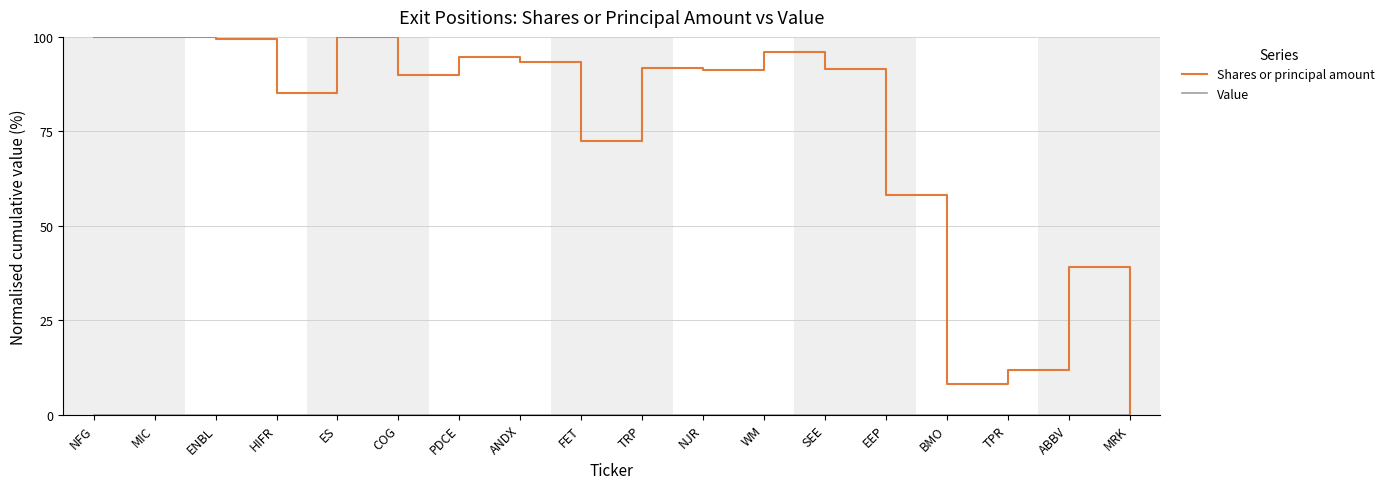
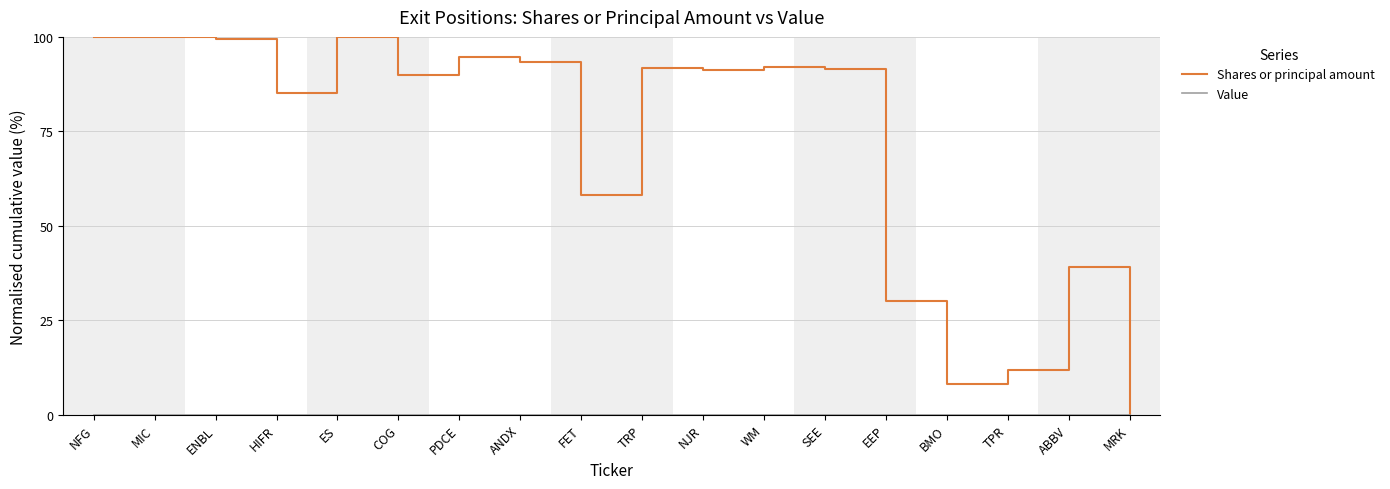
Shares or principal amount, FET: 72 -> 58
Shares or principal amount, WM: 96 -> 92
Shares or principal amount, EEP: 58 -> 30
